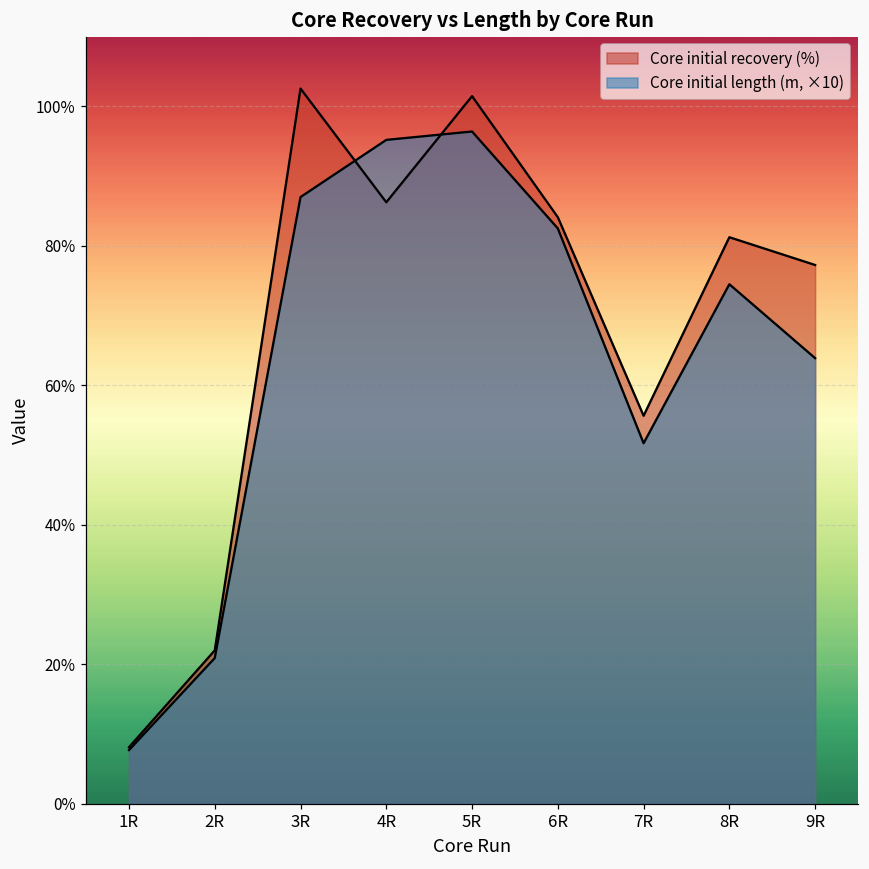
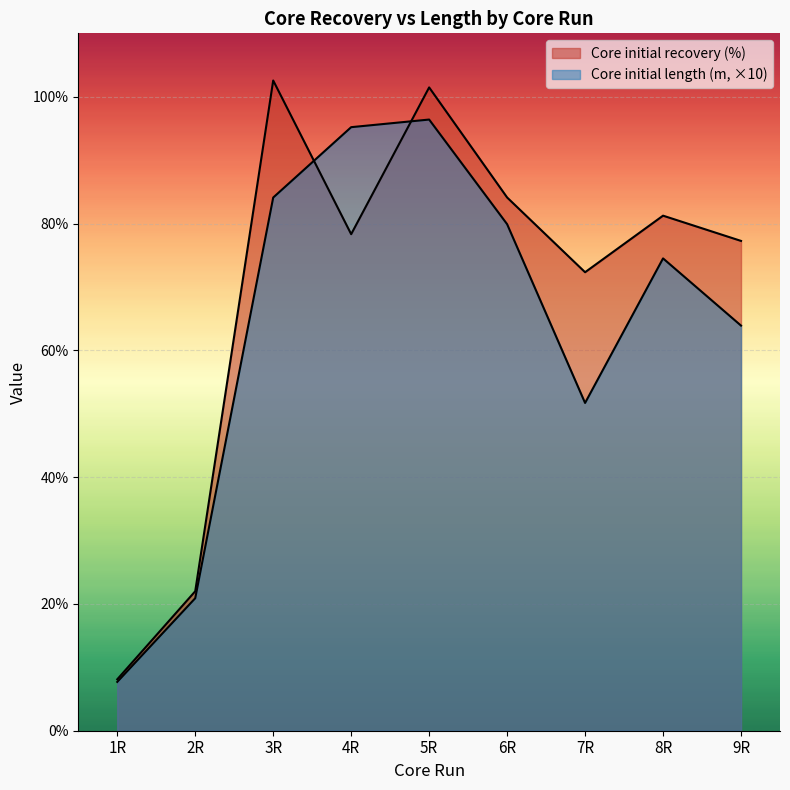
Core initial length (m, ×10), 3R: 87% -> 84%
Core initial recovery (%), 4R: 86% -> 78%
Core initial length (m, ×10), 6R: 83% -> 80%
Core initial recovery (%), 7R: 56% -> 72%
